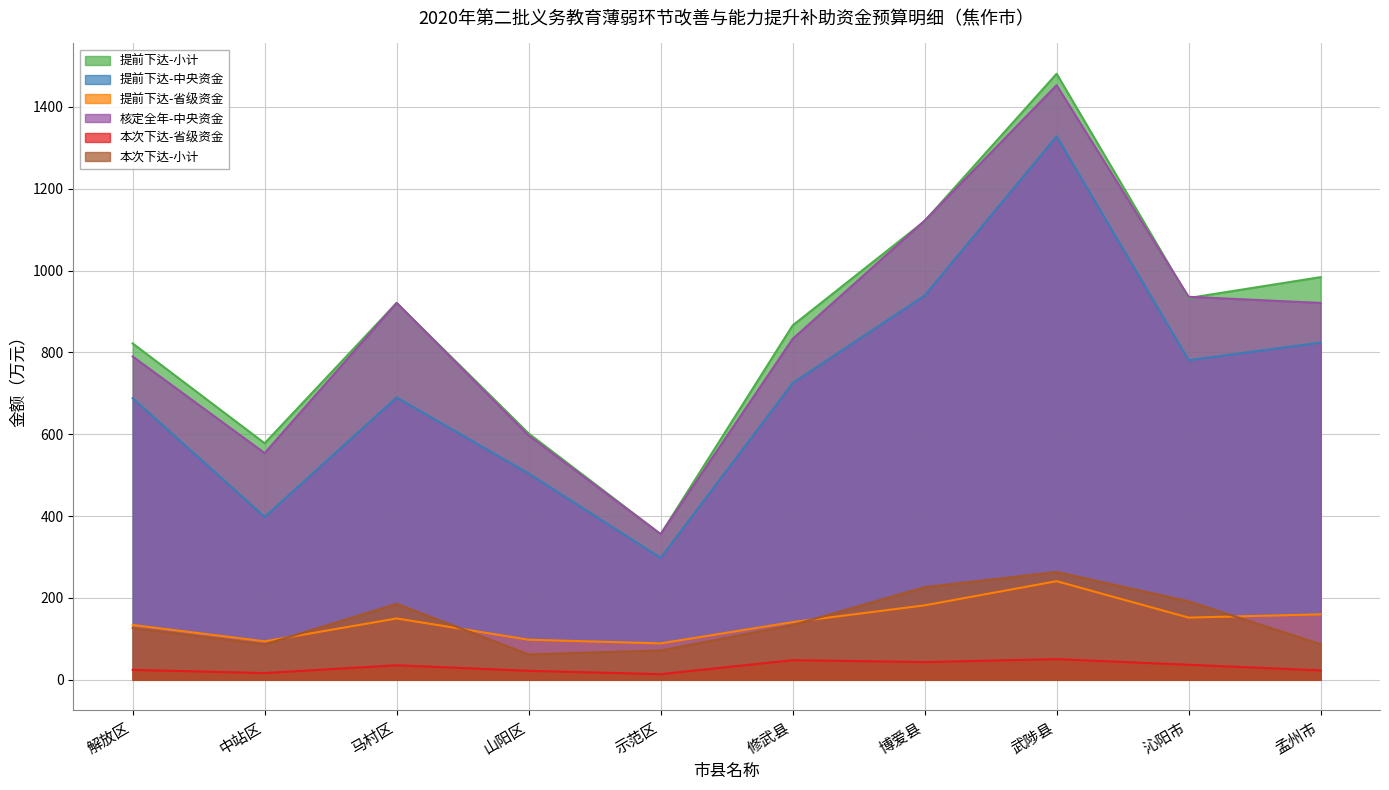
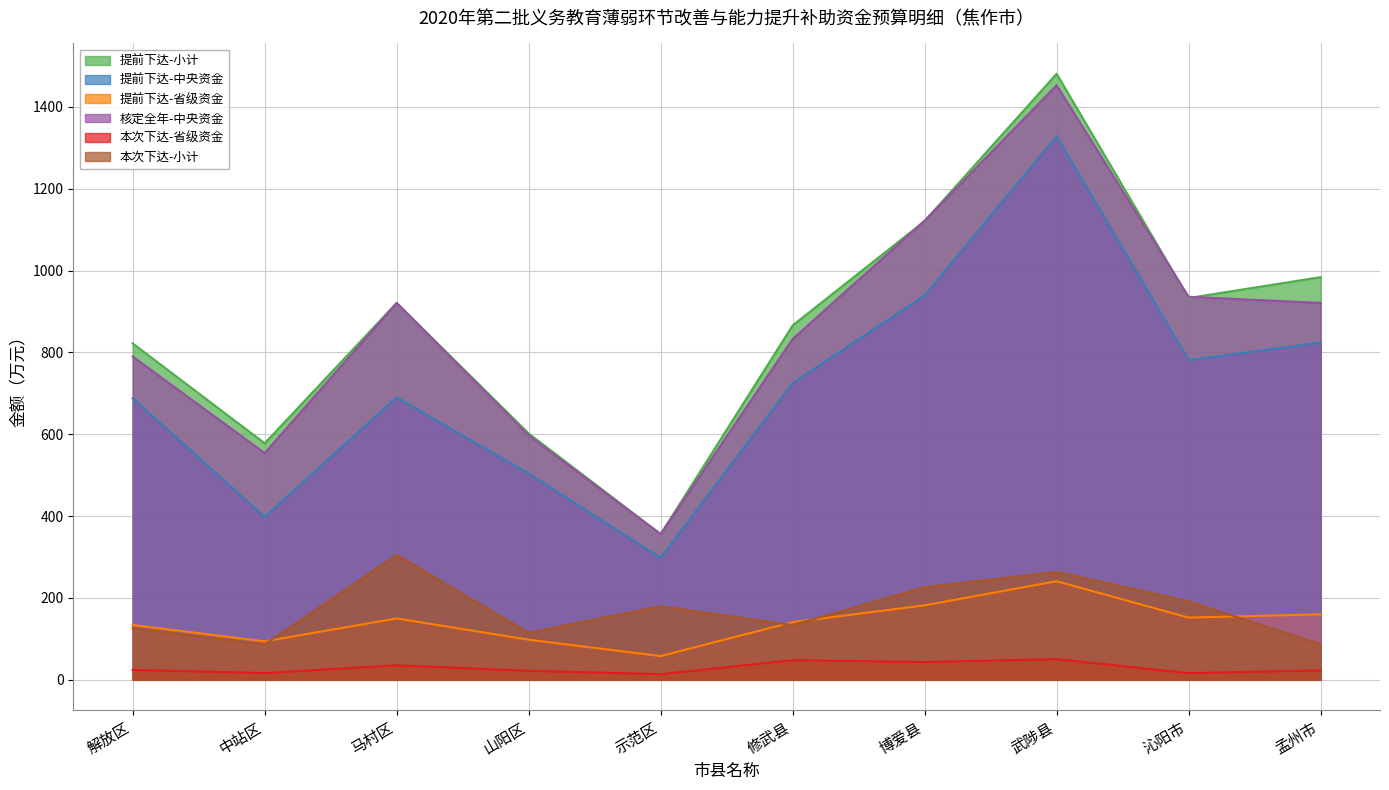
本次下达-小计, 马村区: 190 -> 310
本次下达-小计, 山阳区: 60 -> 120
提前下达-省级资金, 示范区: 90 -> 60
本次下达-小计, 示范区: 70 -> 180
本次下达-省级资金, 沁阳市: 40 -> 20
